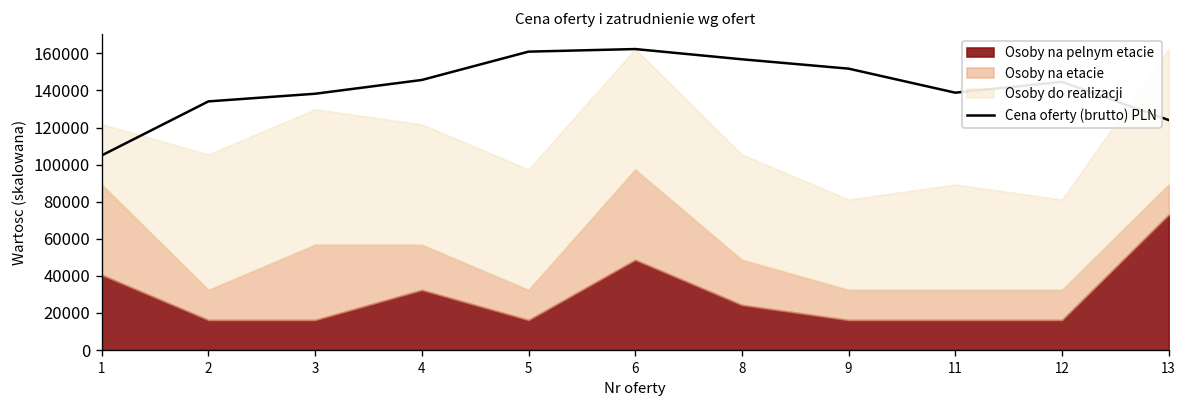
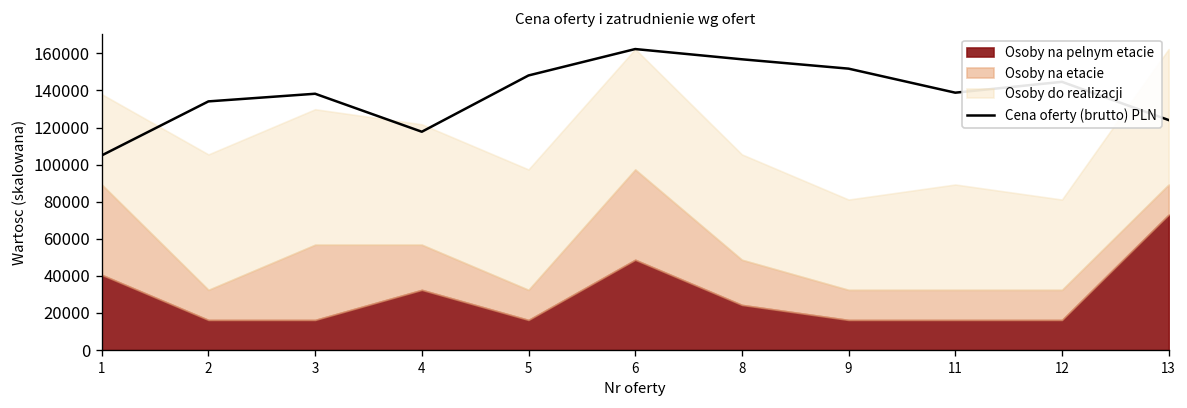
Osoby do realizacji, 1: 32000 -> 49000
Cena oferty (brutto) PLN, 4: 146000 -> 118000
Cena oferty (brutto) PLN, 5: 161000 -> 148000
